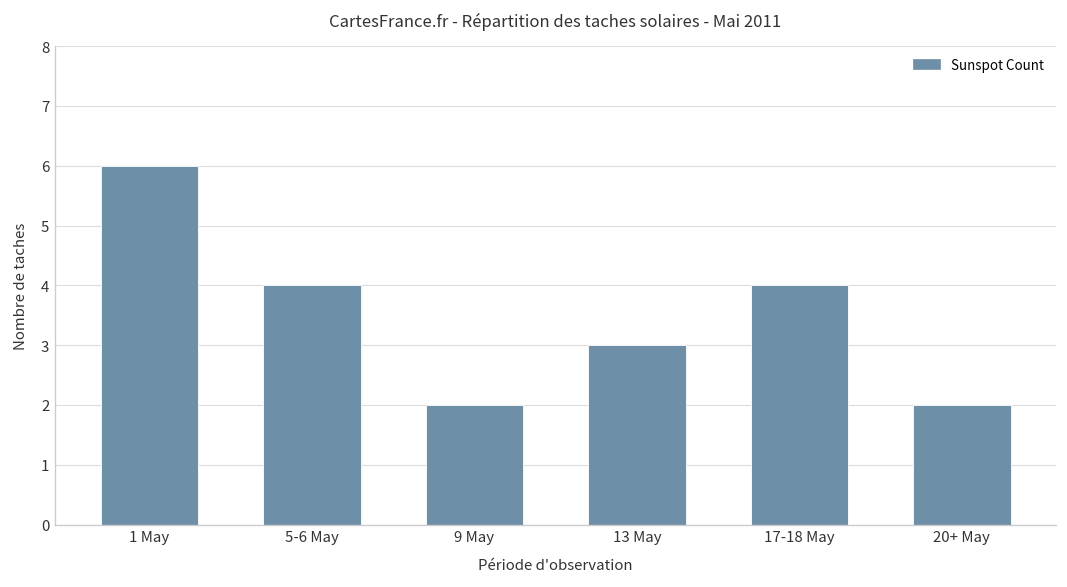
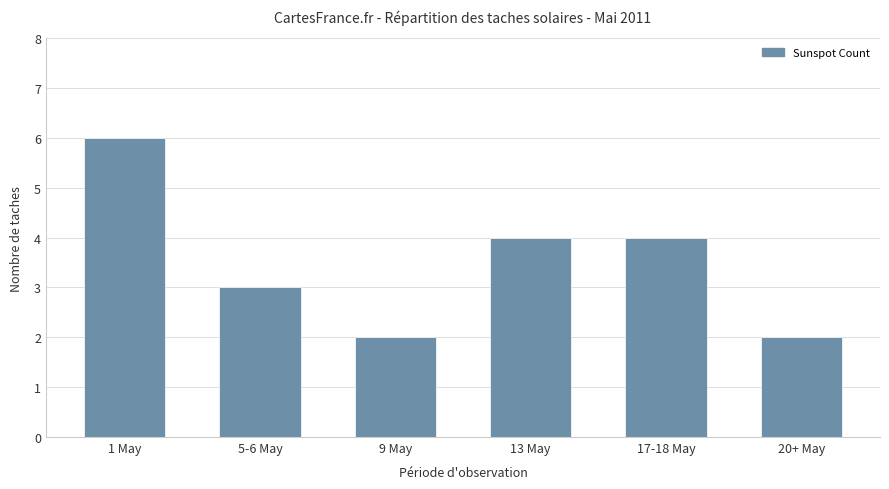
5-6 May: 4 -> 3
13 May: 3 -> 4
